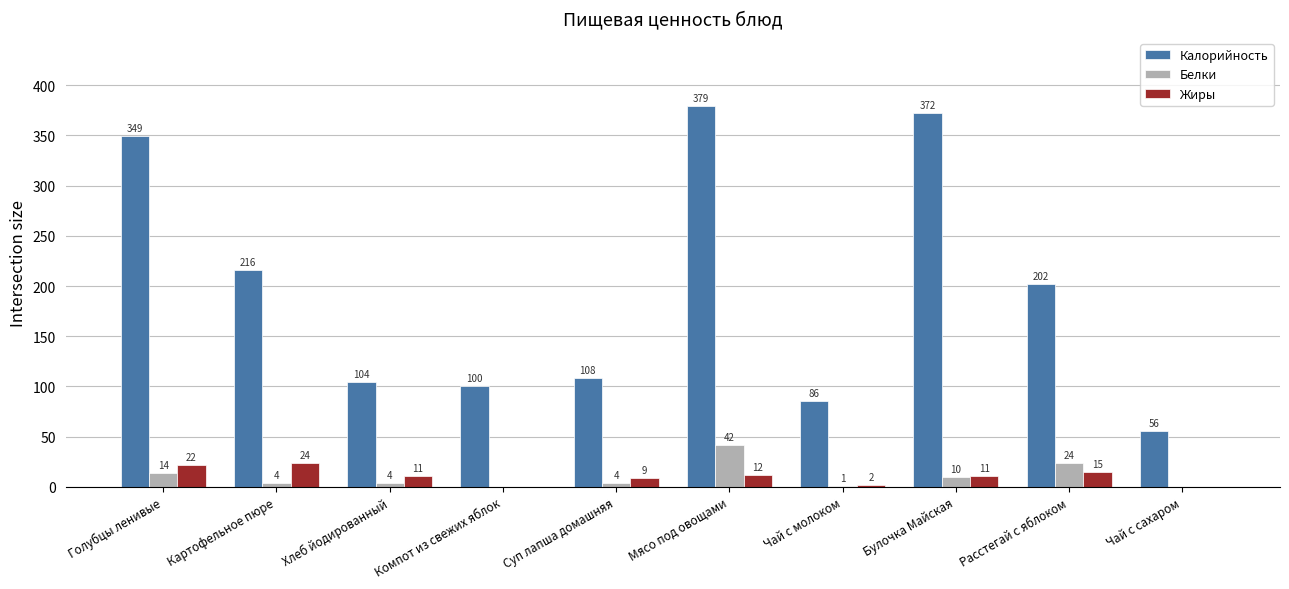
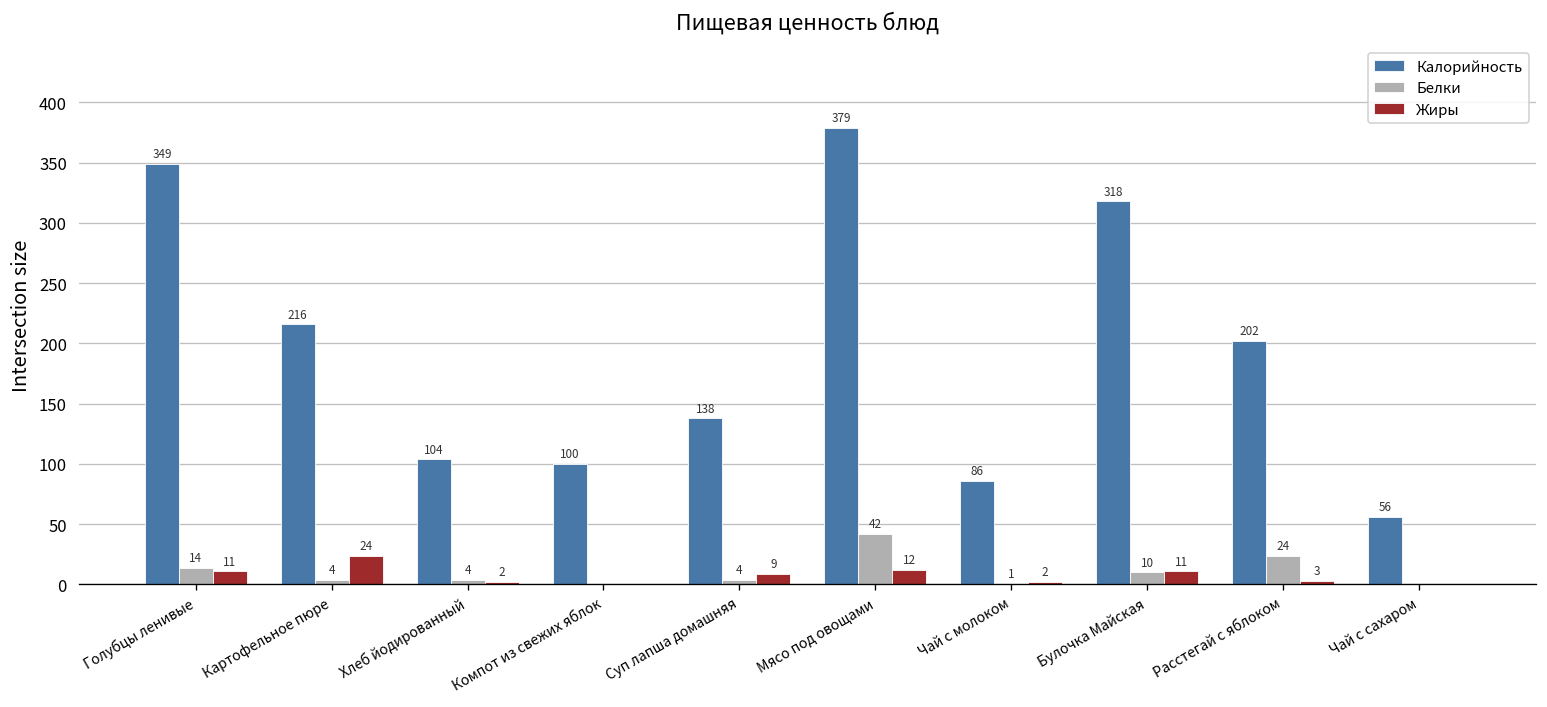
Жиры, Голубцы ленивые: 22 -> 11
Жиры, Хлеб йодированный: 11 -> 2
Калорийность, Суп лапша домашняя: 108 -> 138
Калорийность, Булочка Майская: 372 -> 318
Жиры, Расстегай с яблоком: 15 -> 3
